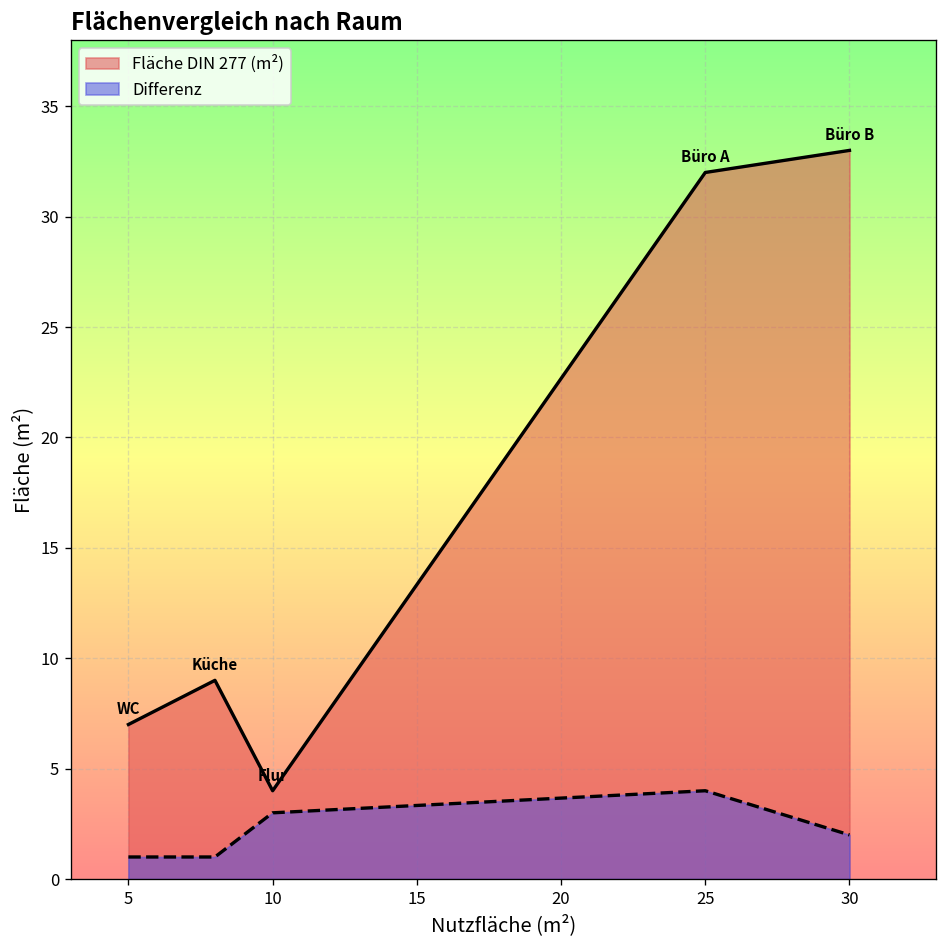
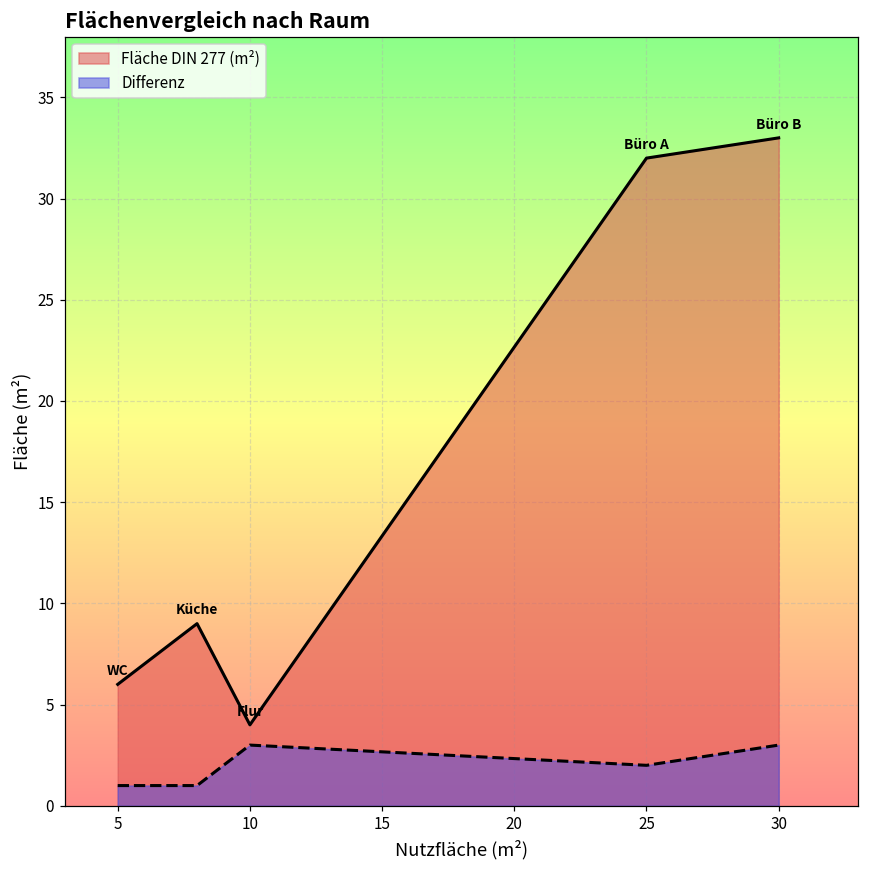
Fläche DIN 277 (m²), 5: 7 -> 6
Differenz, 25: 4 -> 2
Differenz, 30: 2 -> 3
